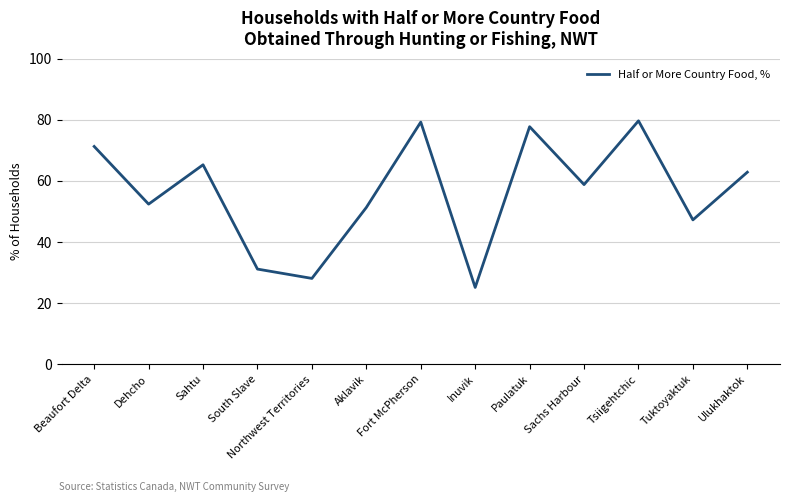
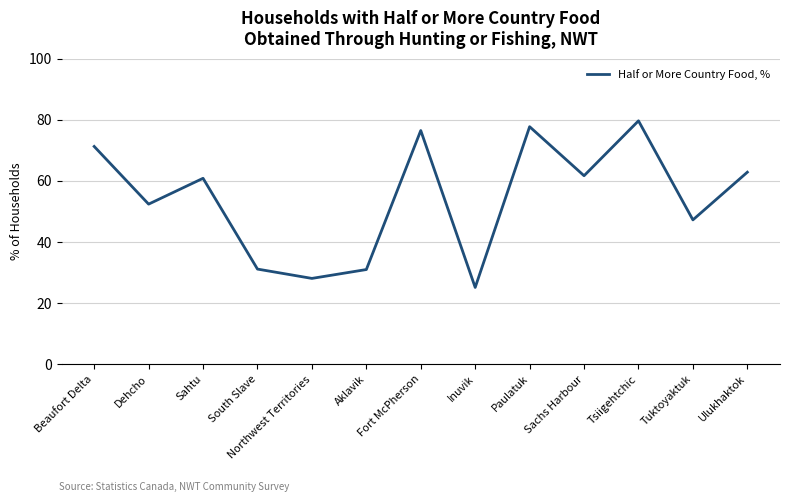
Sahtu: 65 -> 61
Aklavik: 51 -> 31
Fort McPherson: 79 -> 76
Sachs Harbour: 59 -> 62
